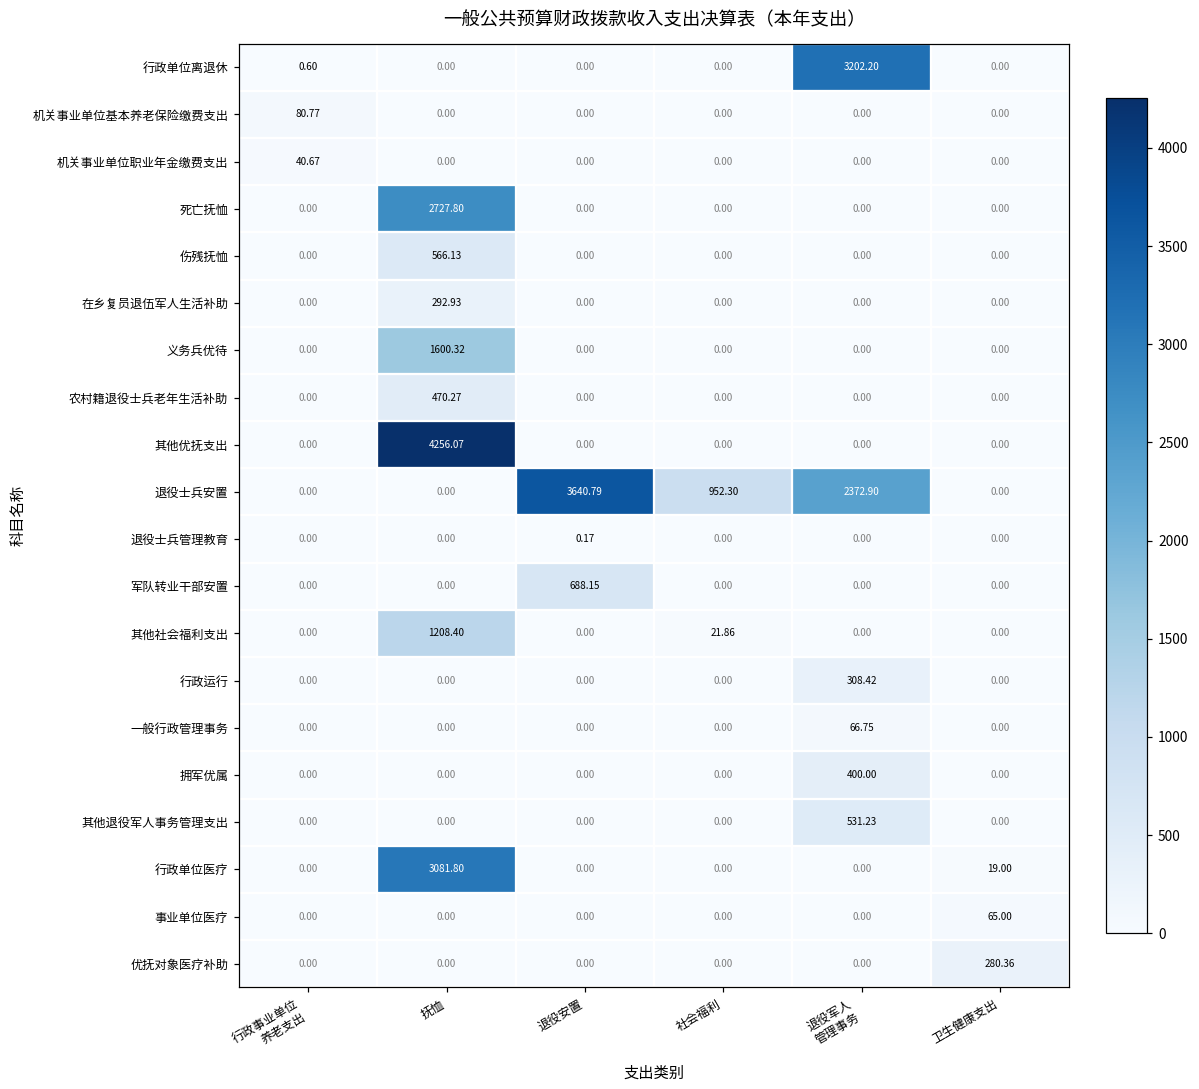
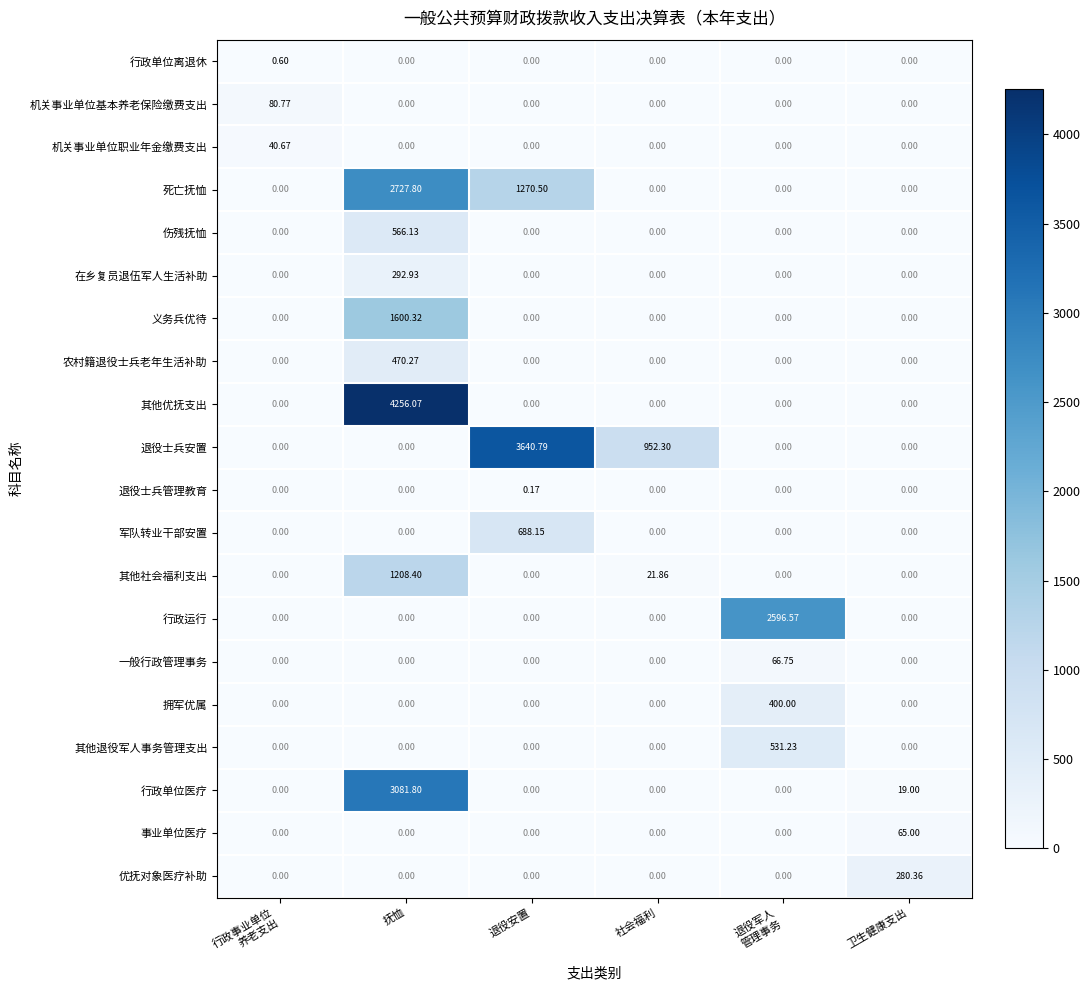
行政单位离退休, 退役军人 管理事务: 3202.20 -> 0.00
死亡抚恤, 退役安置: 0.00 -> 1270.50
退役士兵安置, 退役军人 管理事务: 2372.90 -> 0.00
行政运行, 退役军人 管理事务: 308.42 -> 2596.57
